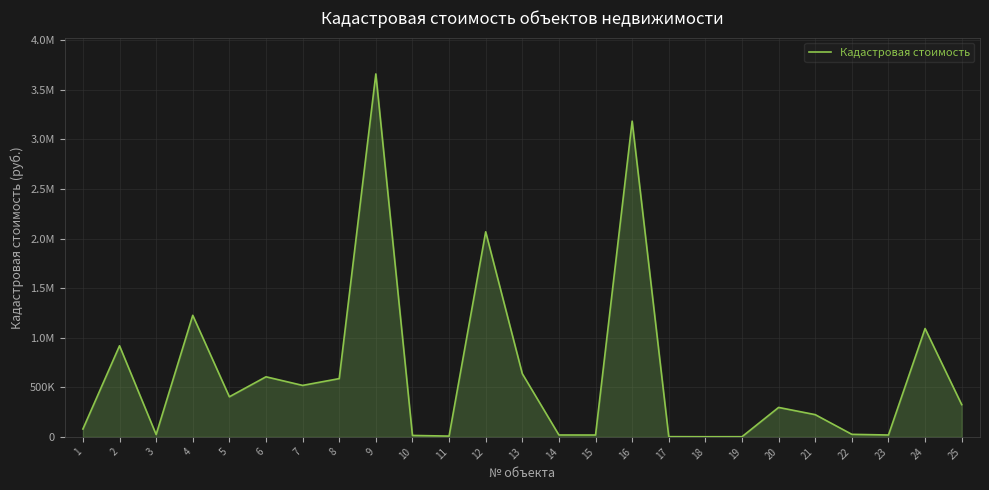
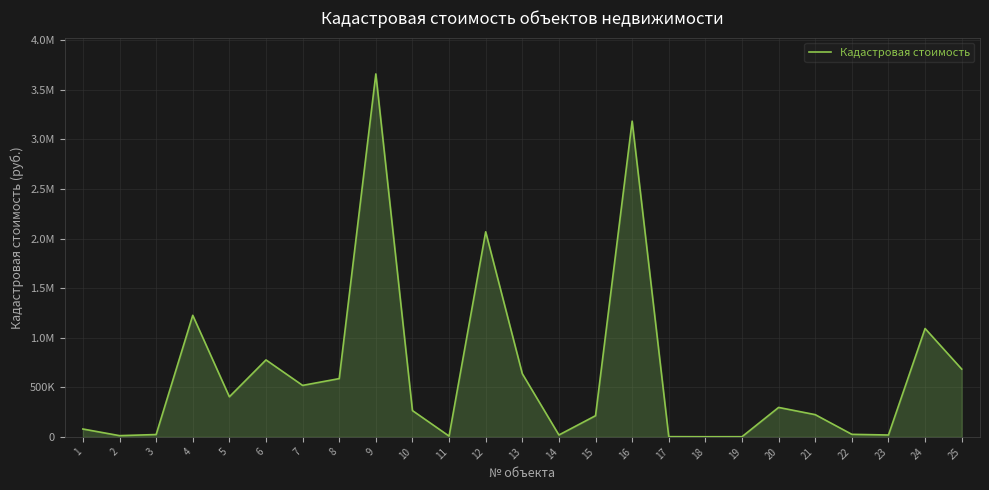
2: 900000 -> 0
6: 600000 -> 800000
10: 0 -> 300000
15: 0 -> 200000
25: 300000 -> 700000
